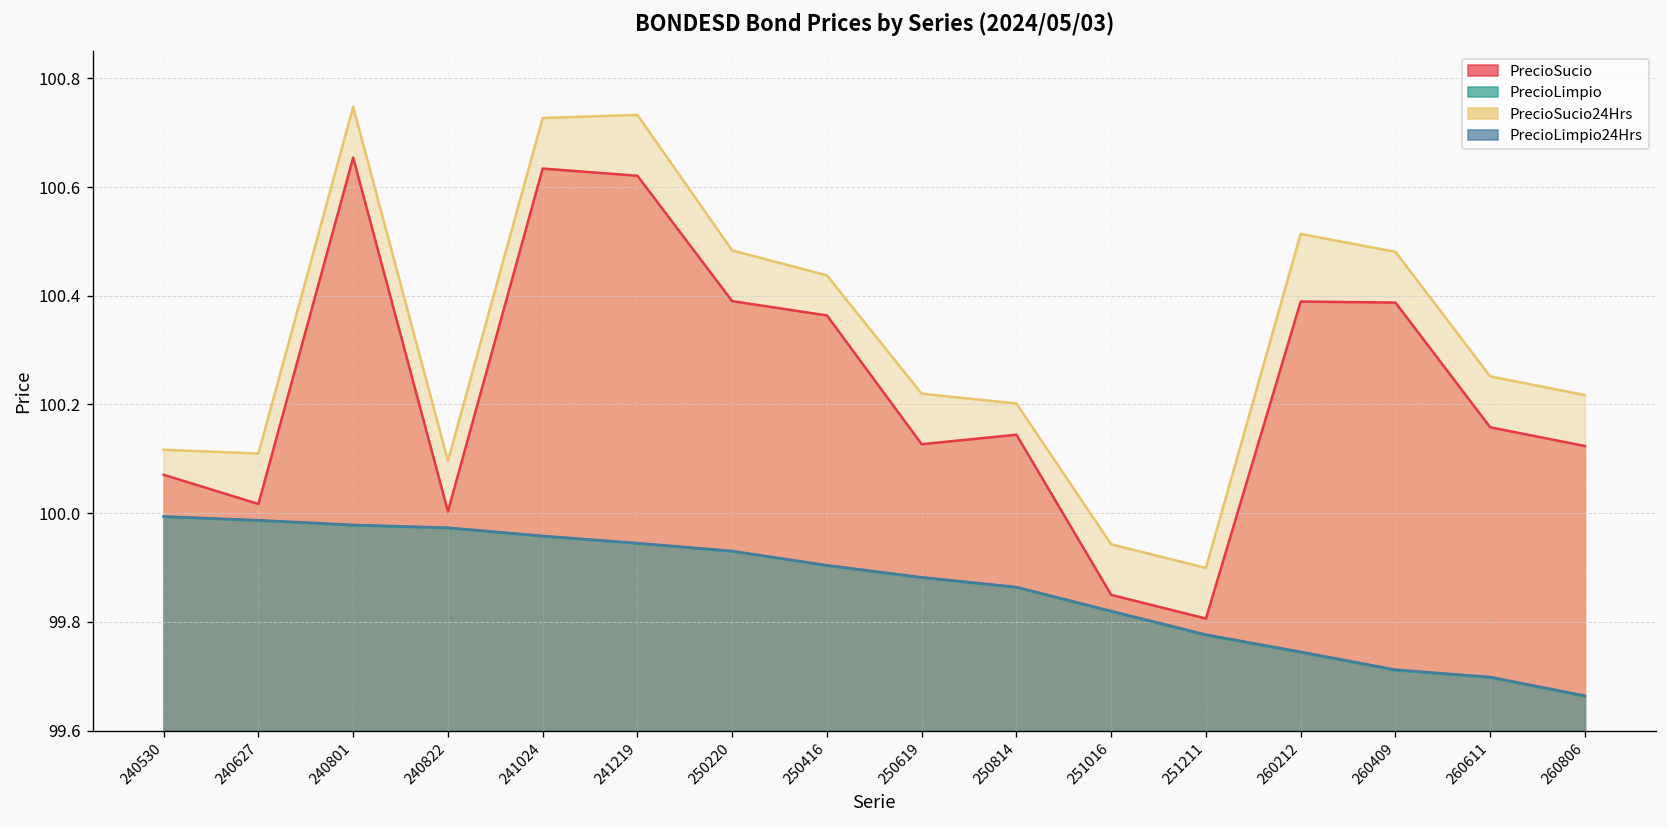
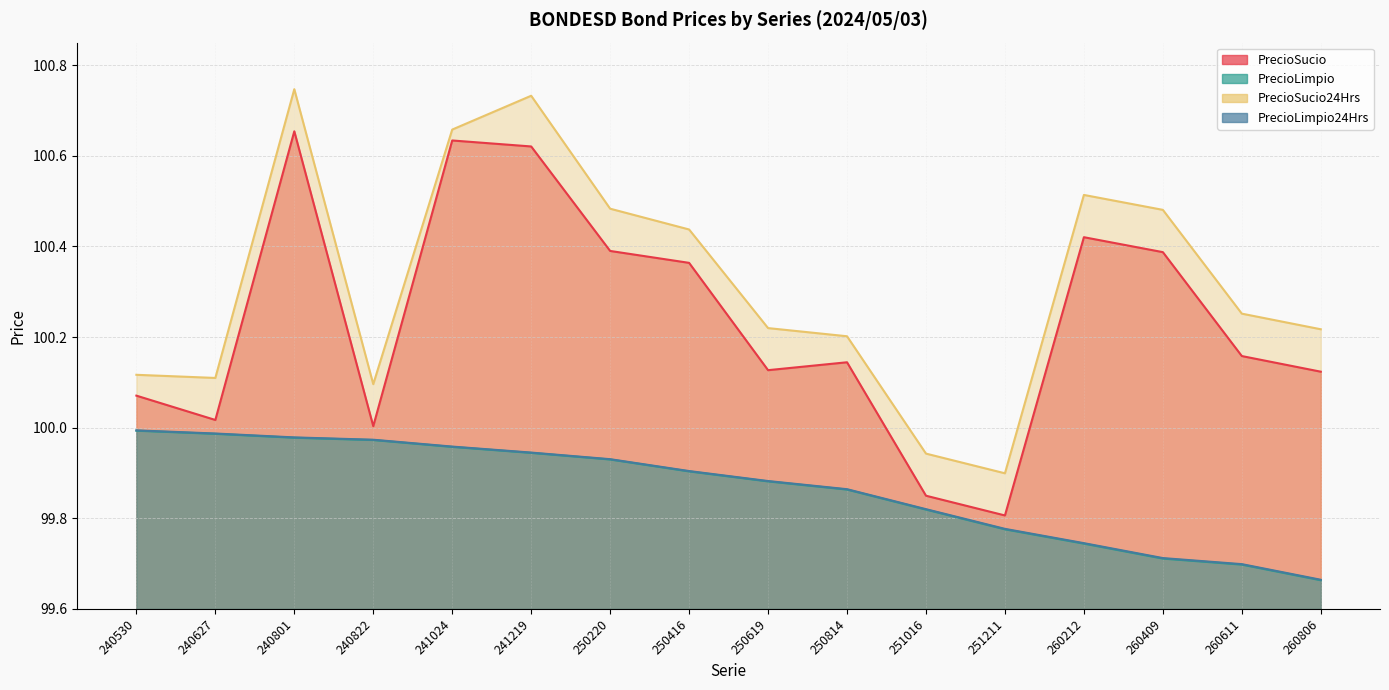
PrecioSucio24Hrs, 241024: 100.73 -> 100.66
PrecioSucio, 260212: 100.39 -> 100.42
